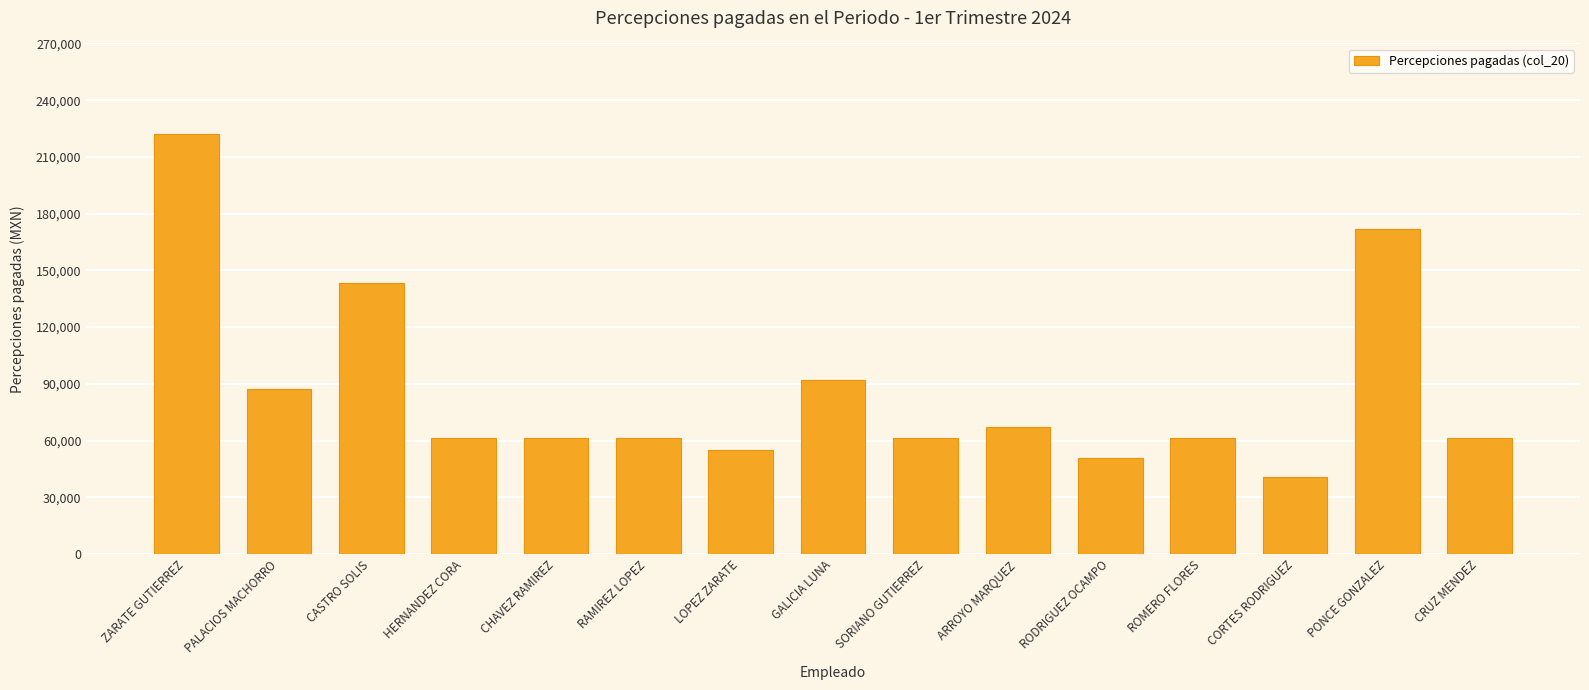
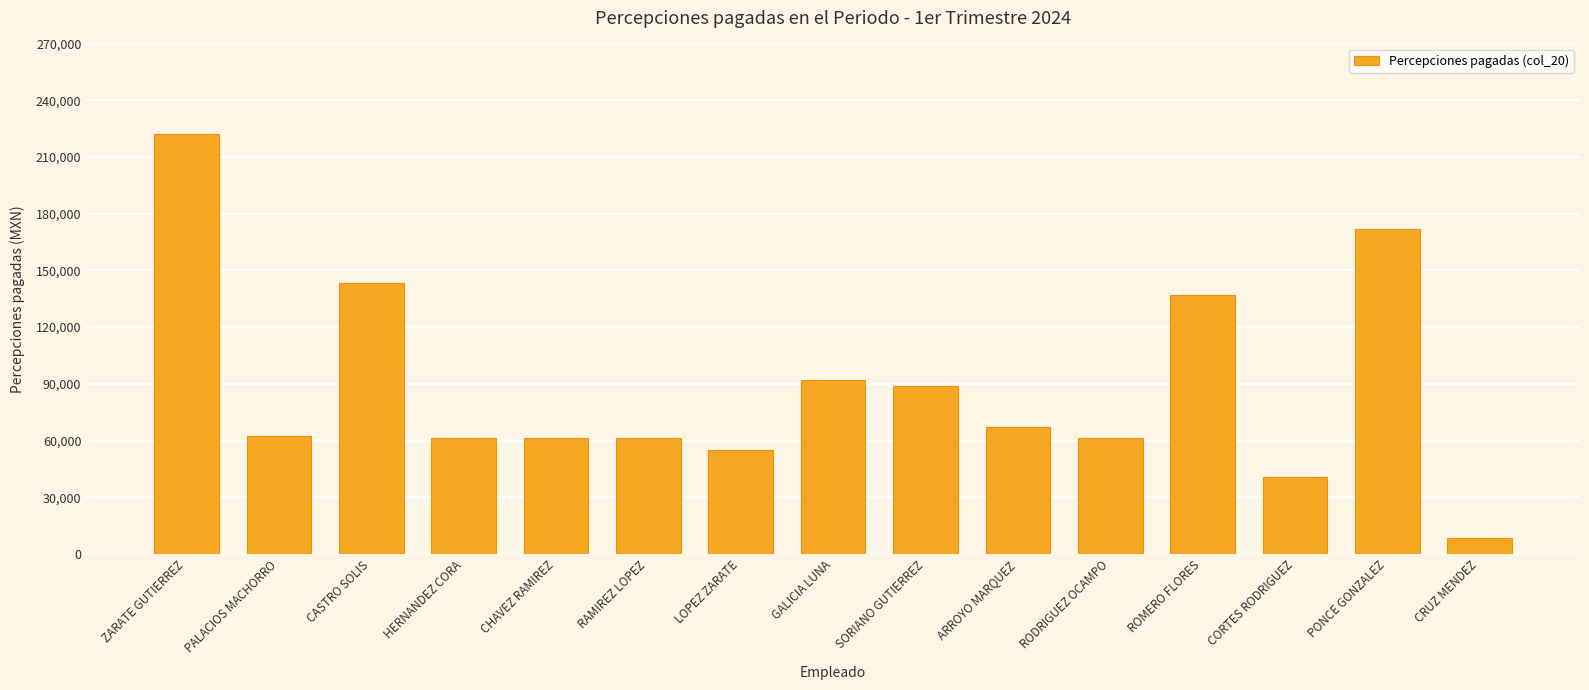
PALACIOS MACHORRO: 87,000 -> 62,000
SORIANO GUTIERREZ: 61,000 -> 89,000
RODRIGUEZ OCAMPO: 51,000 -> 61,000
ROMERO FLORES: 61,000 -> 137,000
CRUZ MENDEZ: 61,000 -> 9,000
